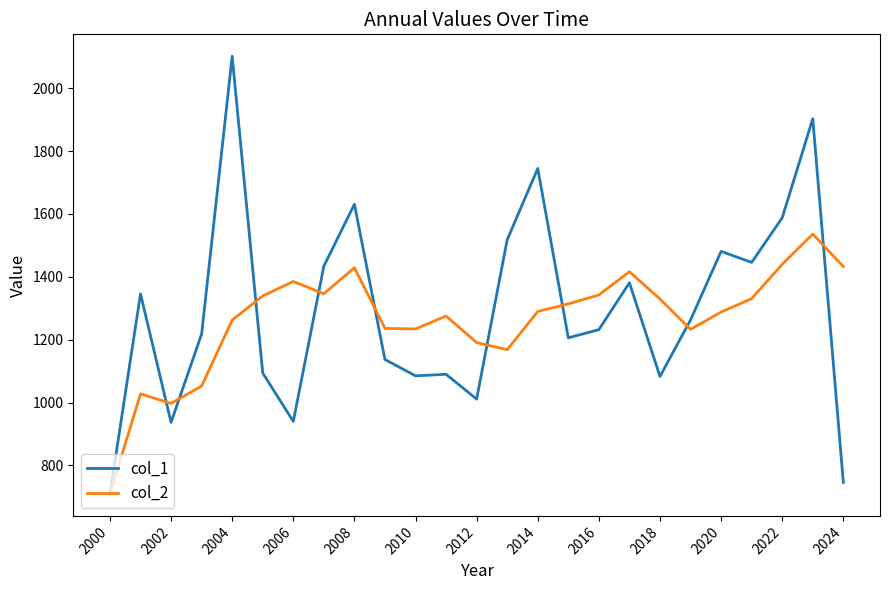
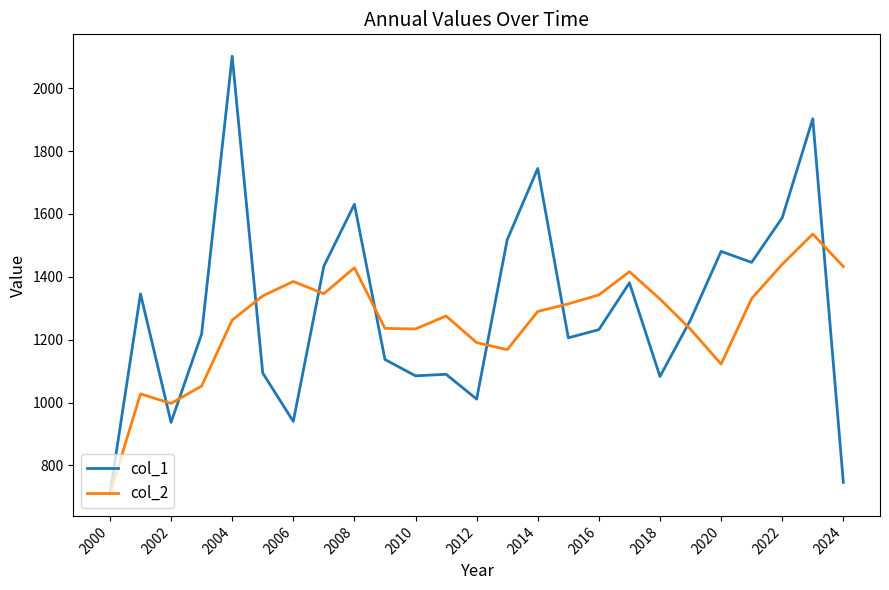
col_2, 2020: 1290 -> 1120
